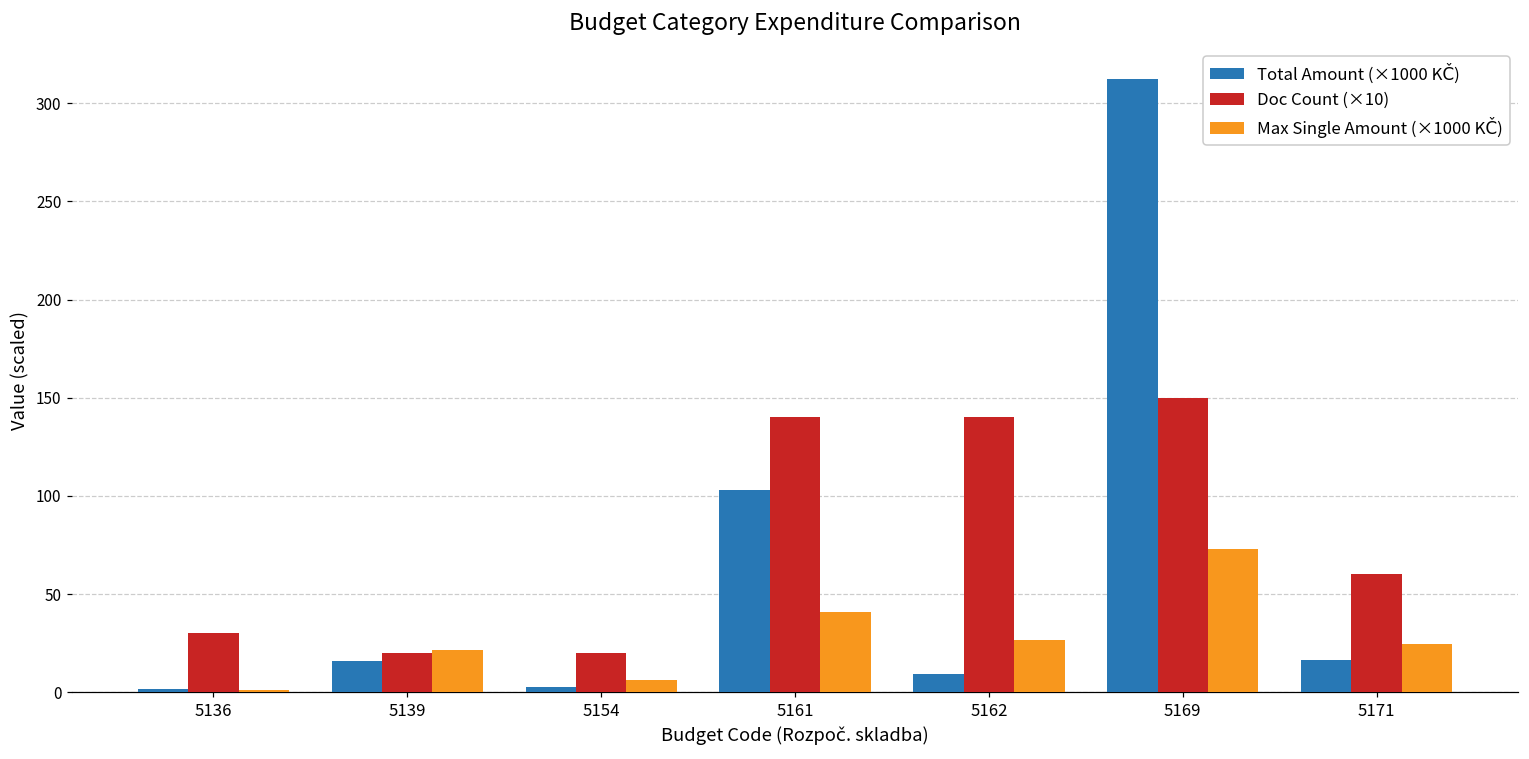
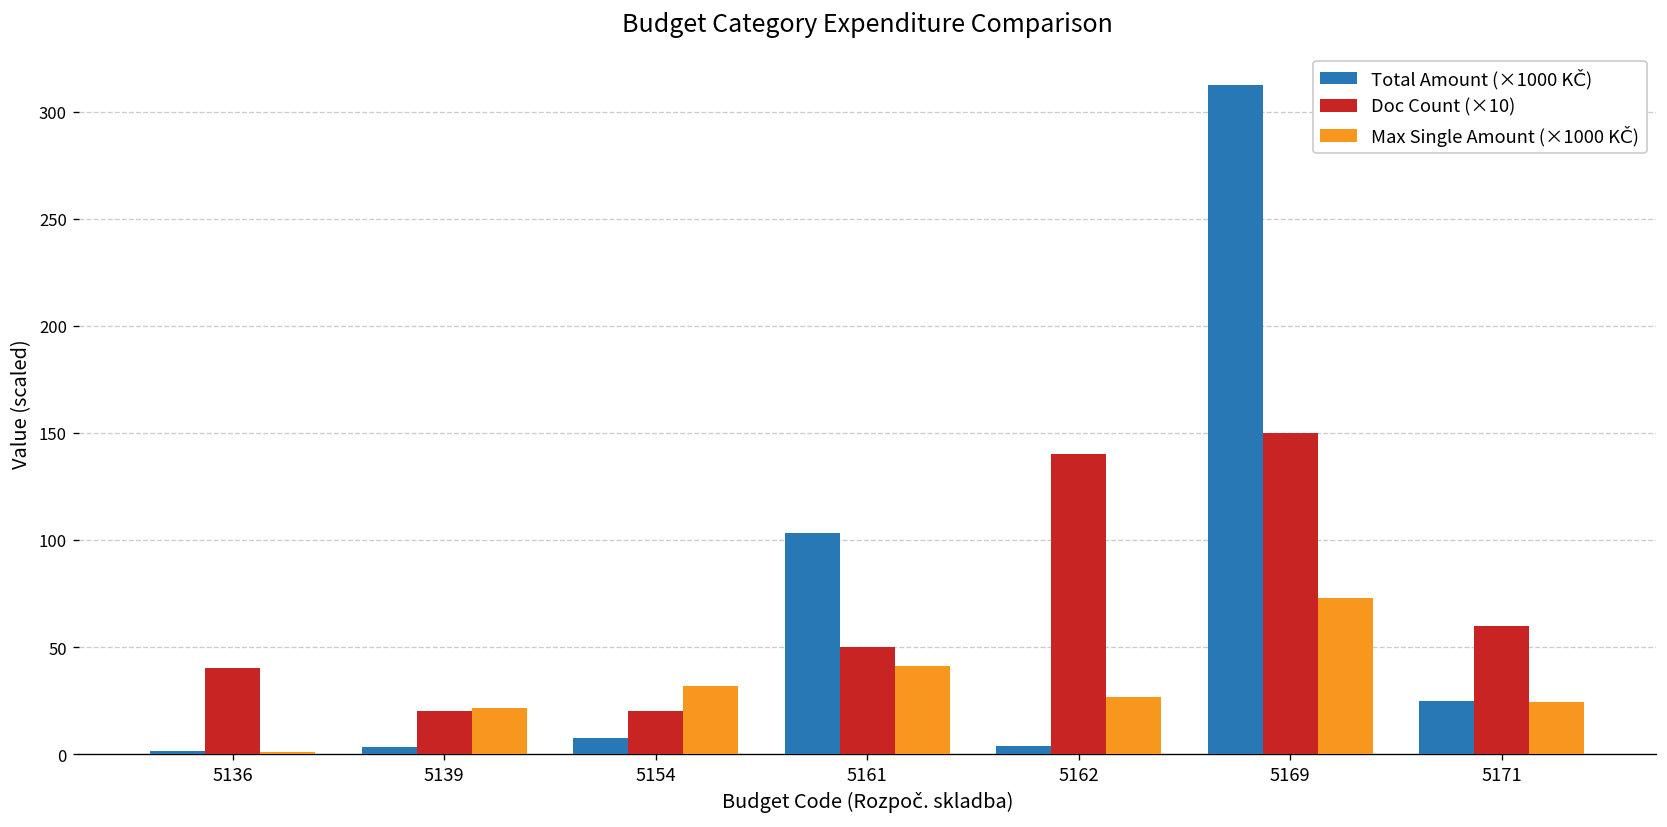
Doc Count (×10), 5136: 30 -> 40
Total Amount (×1000 KČ), 5139: 16 -> 3
Total Amount (×1000 KČ), 5154: 2 -> 7
Max Single Amount (×1000 KČ), 5154: 6 -> 32
Doc Count (×10), 5161: 140 -> 50
Total Amount (×1000 KČ), 5162: 9 -> 4
Total Amount (×1000 KČ), 5171: 17 -> 25
